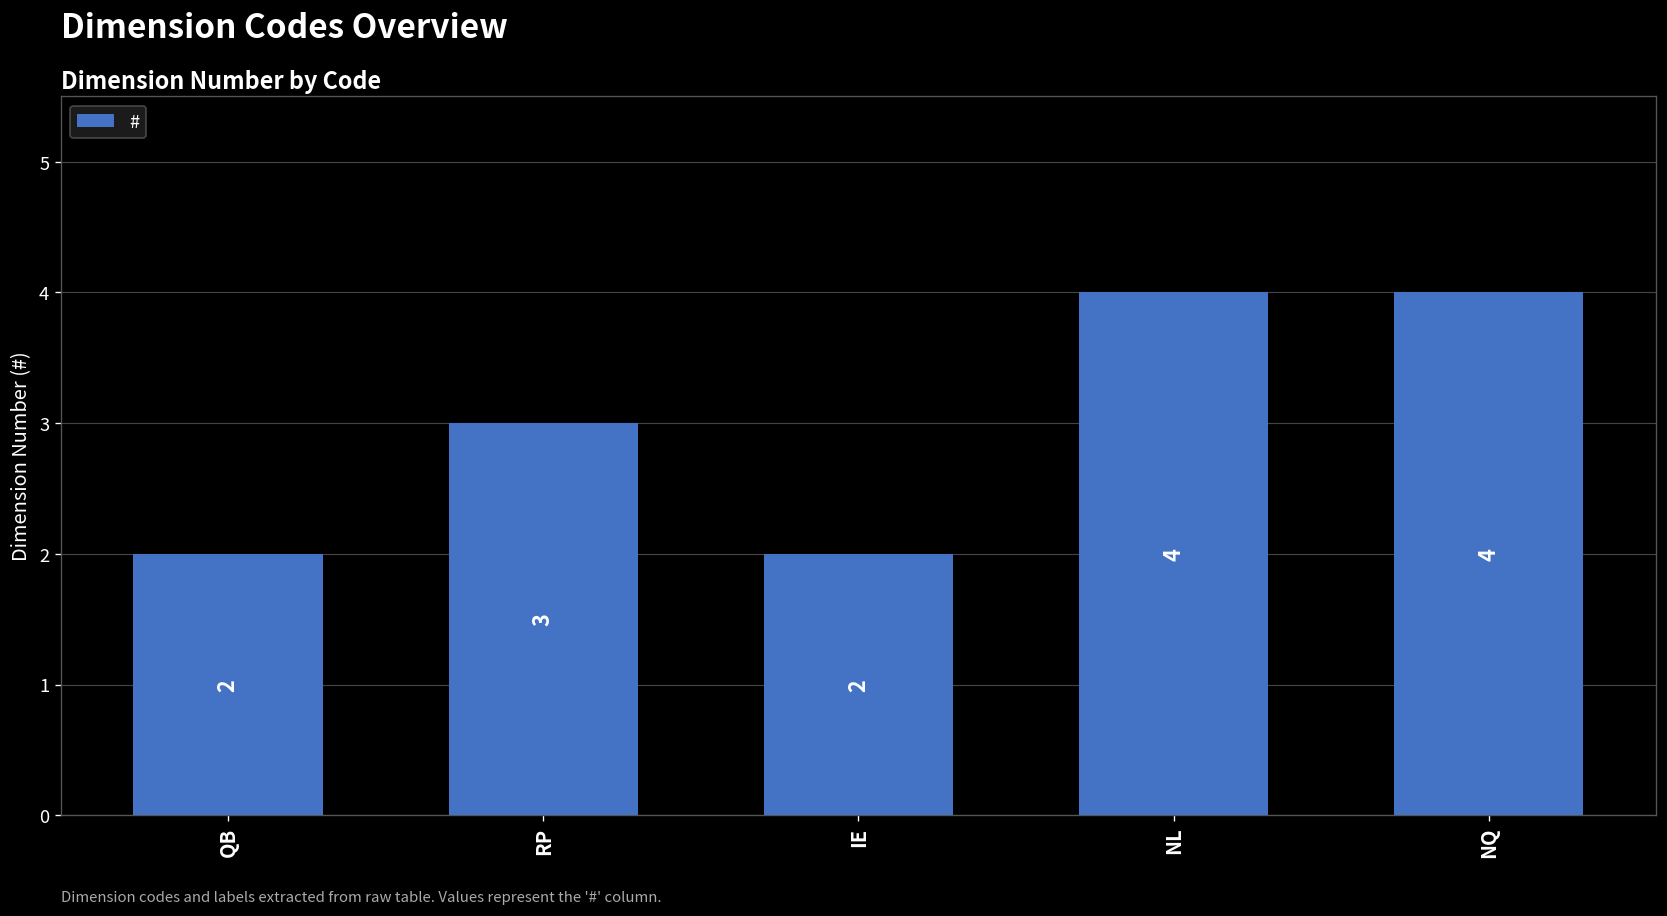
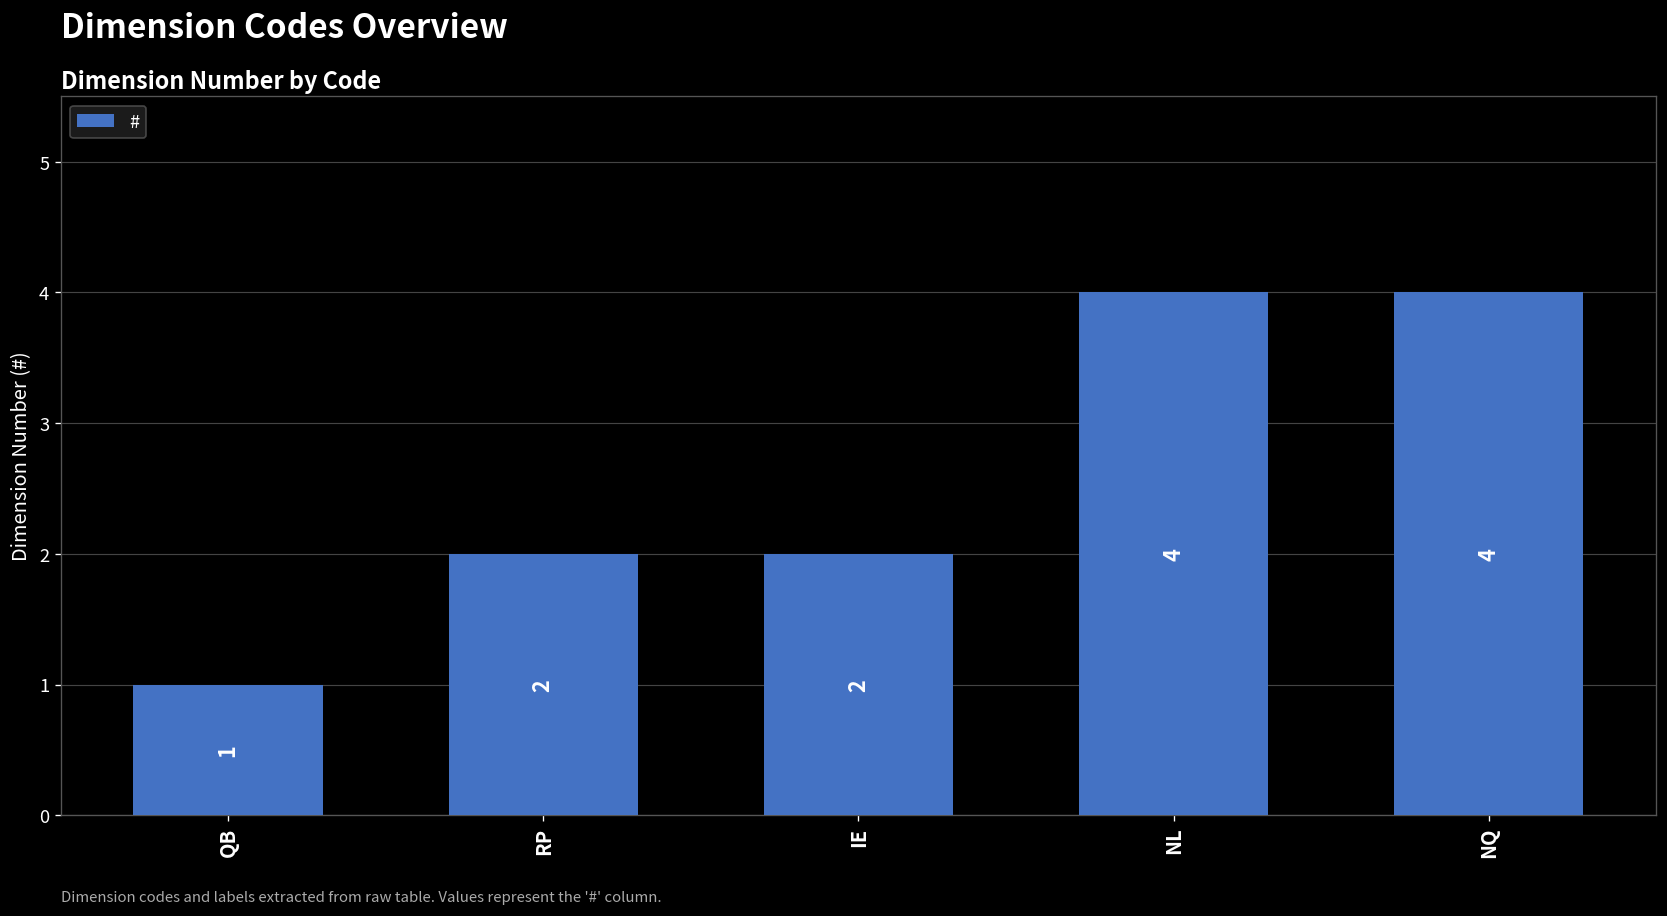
QB: 2 -> 1
RP: 3 -> 2
